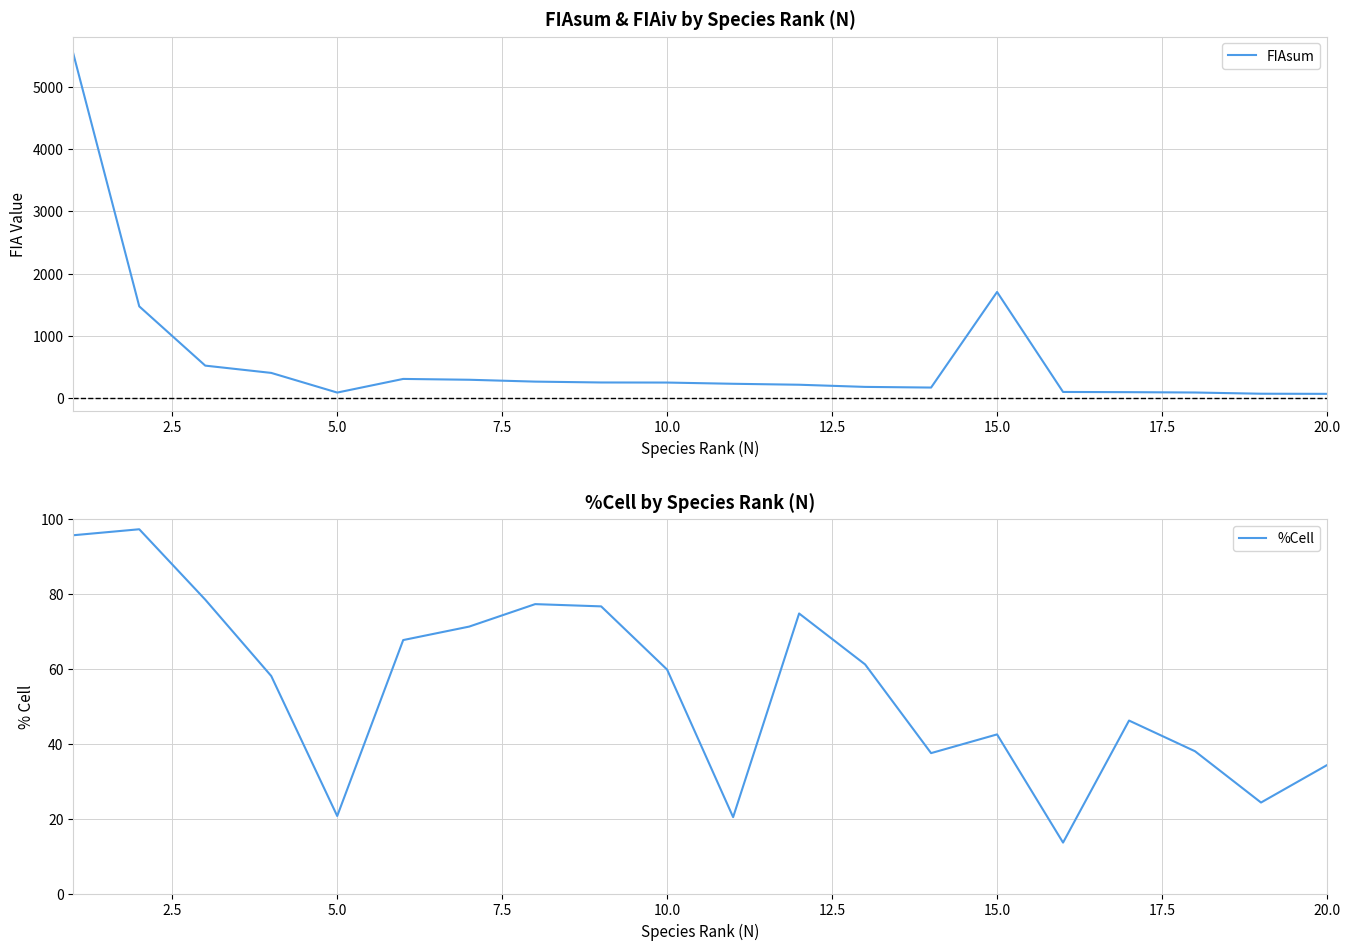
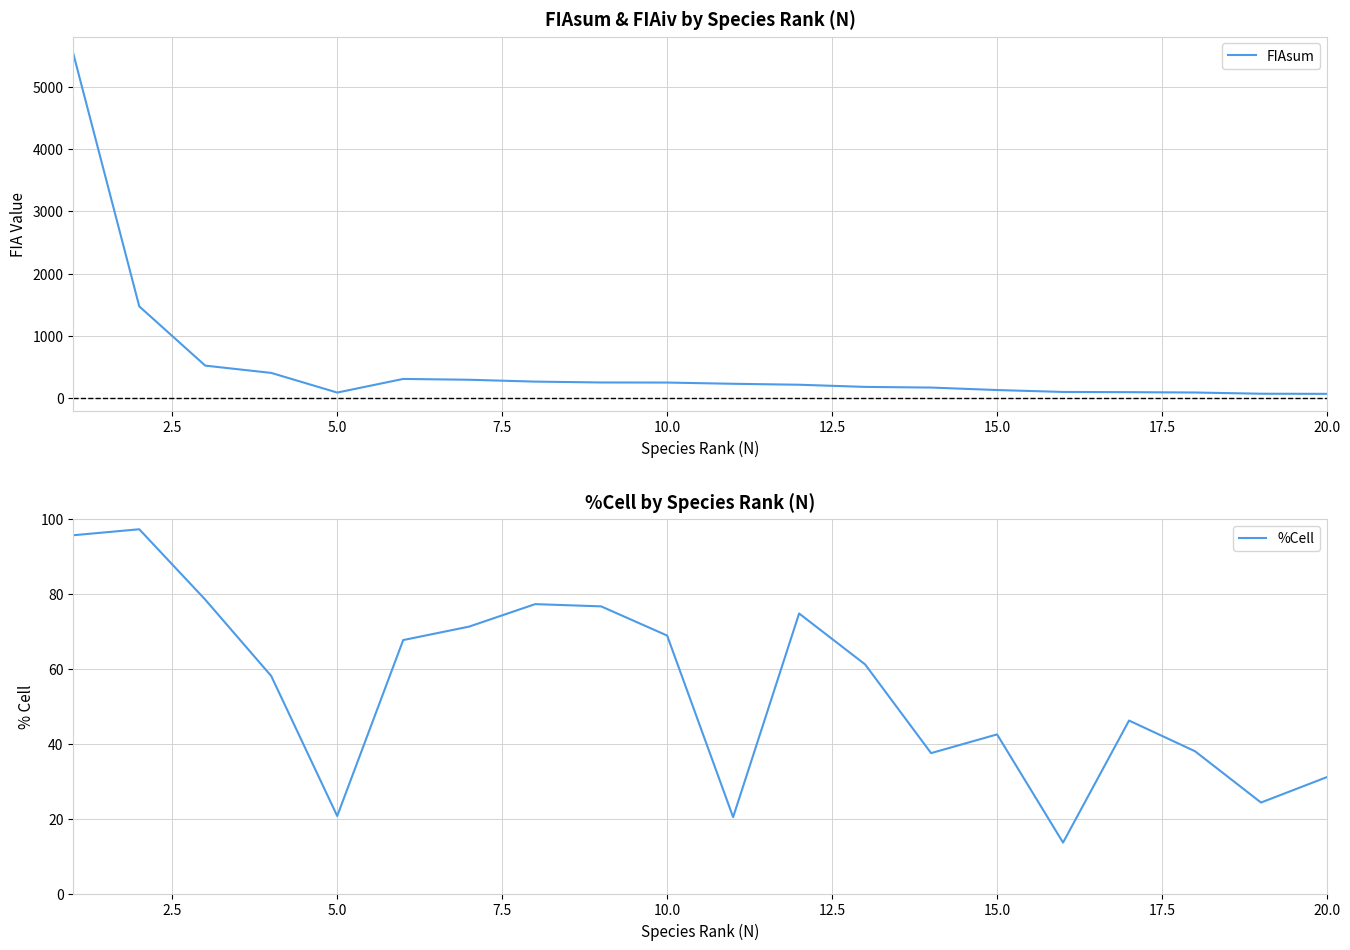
FIAsum & FIAiv by Species Rank (N), 15.0: 1700 -> 100
%Cell by Species Rank (N), 10.0: 60 -> 69
%Cell by Species Rank (N), 20.0: 34 -> 31
